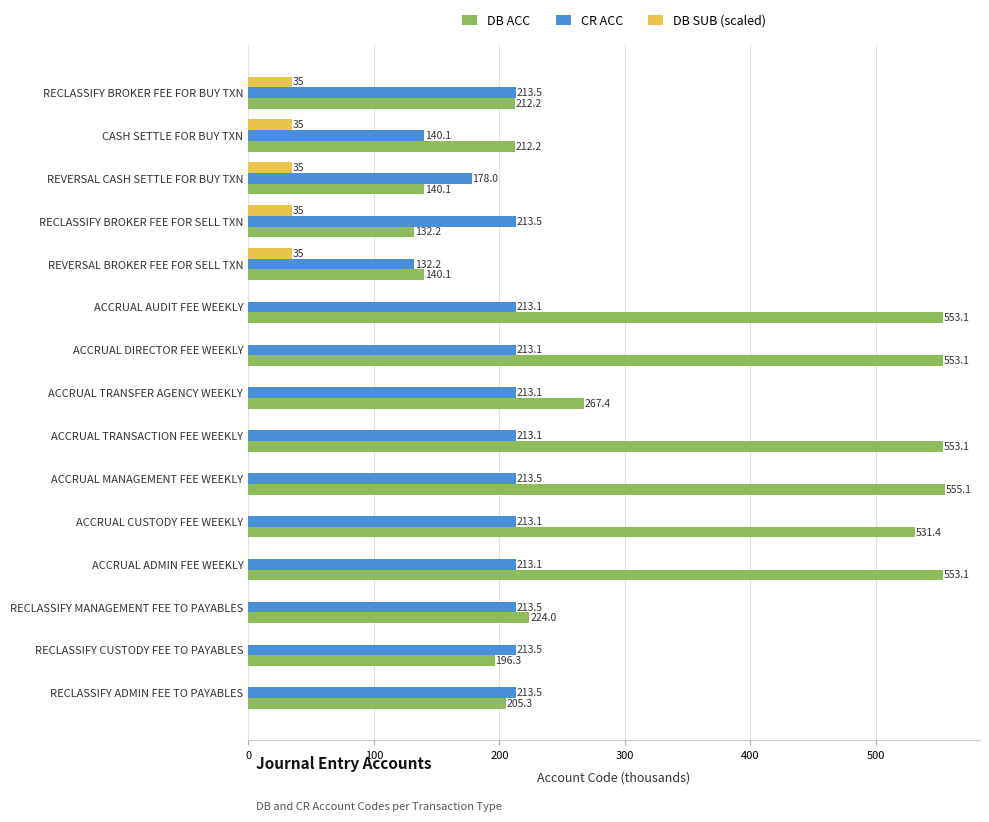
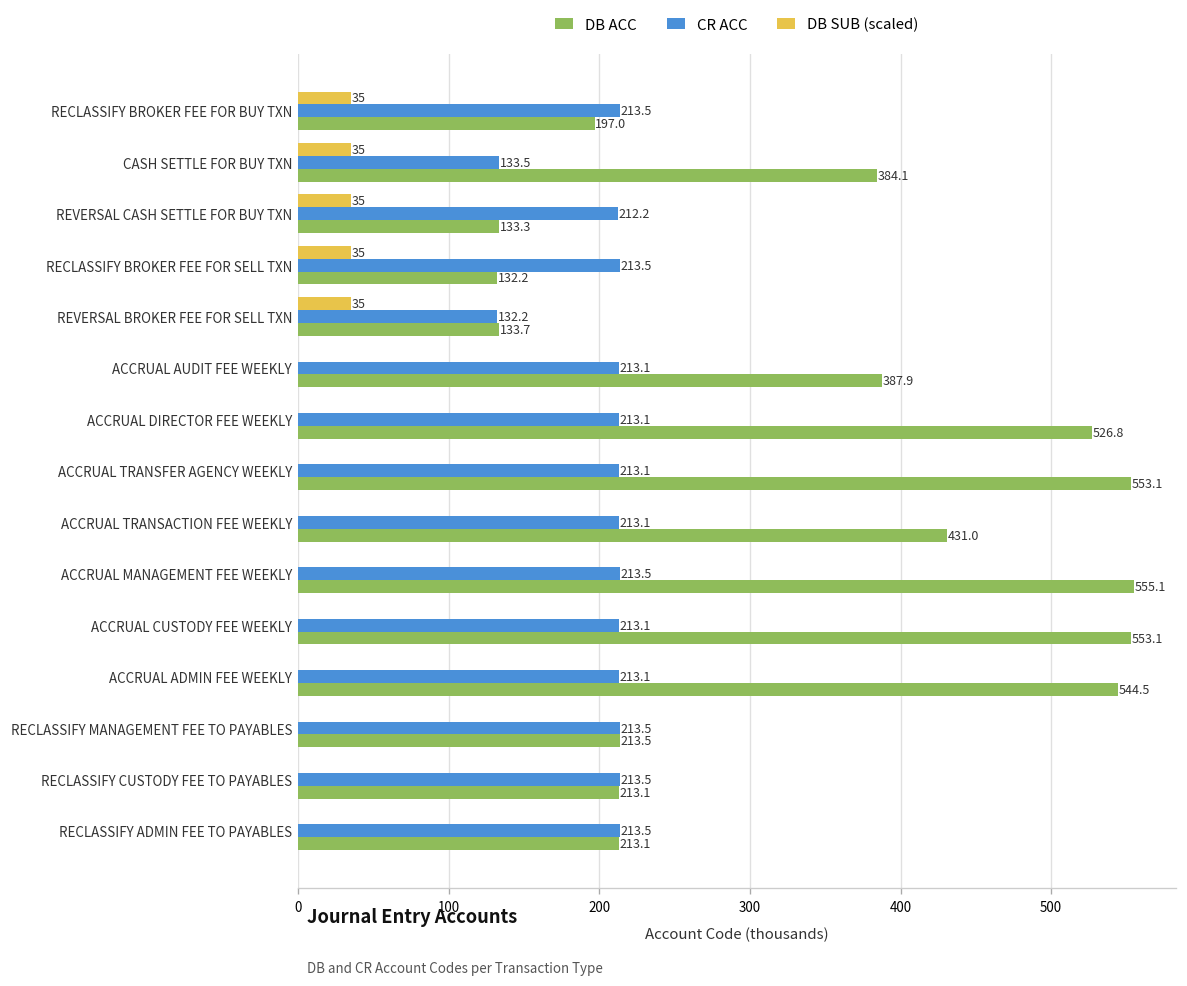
DB ACC, RECLASSIFY BROKER FEE FOR BUY TXN: 212.2 -> 197.0
CR ACC, CASH SETTLE FOR BUY TXN: 140.1 -> 133.5
DB ACC, CASH SETTLE FOR BUY TXN: 212.2 -> 384.1
CR ACC, REVERSAL CASH SETTLE FOR BUY TXN: 178.0 -> 212.2
DB ACC, REVERSAL CASH SETTLE FOR BUY TXN: 140.1 -> 133.3
DB ACC, REVERSAL BROKER FEE FOR SELL TXN: 140.1 -> 133.7
DB ACC, ACCRUAL AUDIT FEE WEEKLY: 553.1 -> 387.9
DB ACC, ACCRUAL DIRECTOR FEE WEEKLY: 553.1 -> 526.8
DB ACC, ACCRUAL TRANSFER AGENCY WEEKLY: 267.4 -> 553.1
DB ACC, ACCRUAL TRANSACTION FEE WEEKLY: 553.1 -> 431.0
DB ACC, ACCRUAL CUSTODY FEE WEEKLY: 531.4 -> 553.1
DB ACC, ACCRUAL ADMIN FEE WEEKLY: 553.1 -> 544.5
DB ACC, RECLASSIFY MANAGEMENT FEE TO PAYABLES: 224.0 -> 213.5
DB ACC, RECLASSIFY CUSTODY FEE TO PAYABLES: 196.3 -> 213.1
DB ACC, RECLASSIFY ADMIN FEE TO PAYABLES: 205.3 -> 213.1
